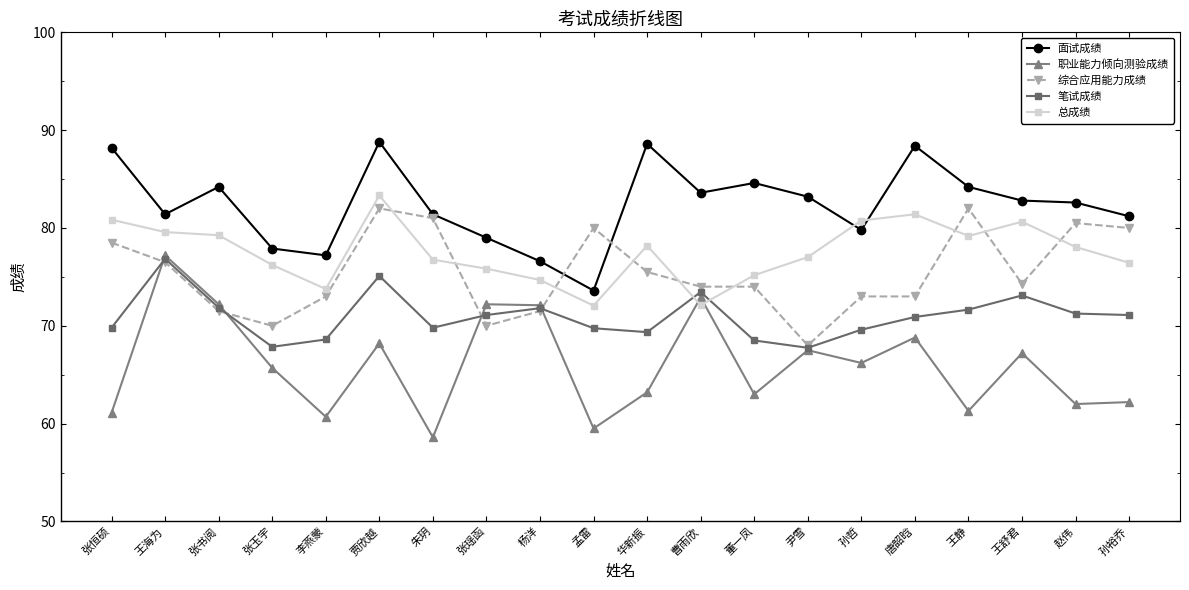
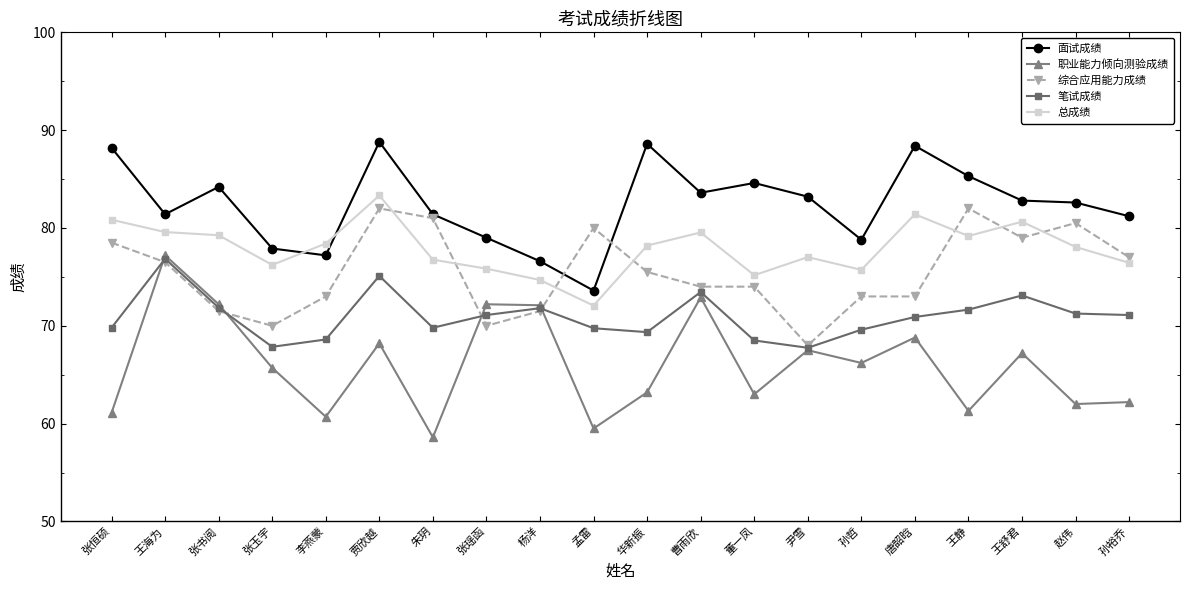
总成绩, 李燕蒙: 74 -> 78
总成绩, 曹雨欣: 72 -> 80
面试成绩, 孙哲: 80 -> 79
总成绩, 孙哲: 81 -> 76
面试成绩, 王静: 84 -> 85
综合应用能力成绩, 王舒君: 74 -> 79
综合应用能力成绩, 孙裕乔: 80 -> 77
